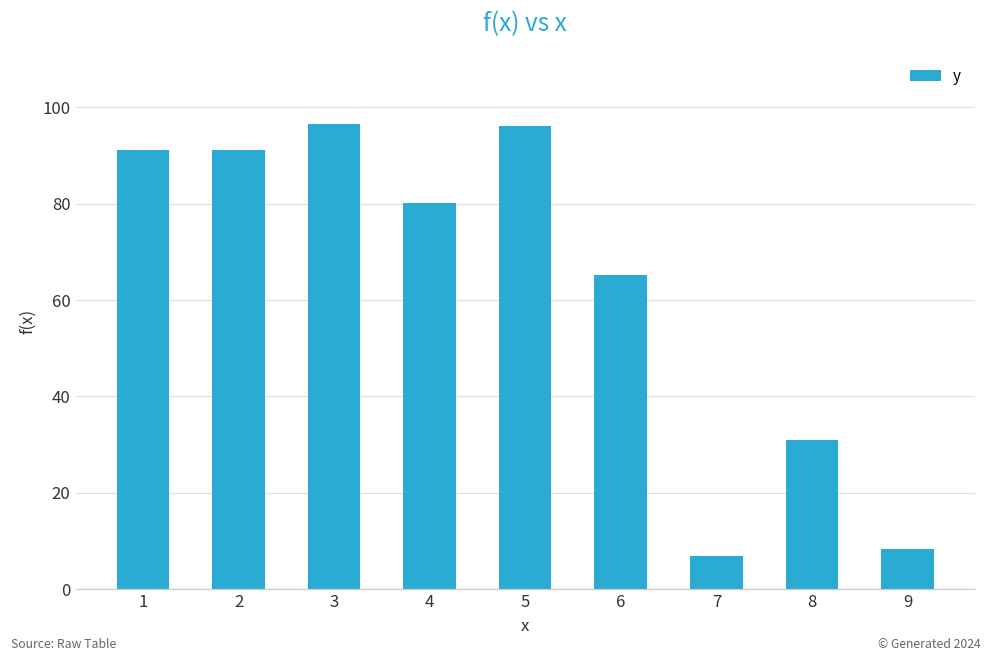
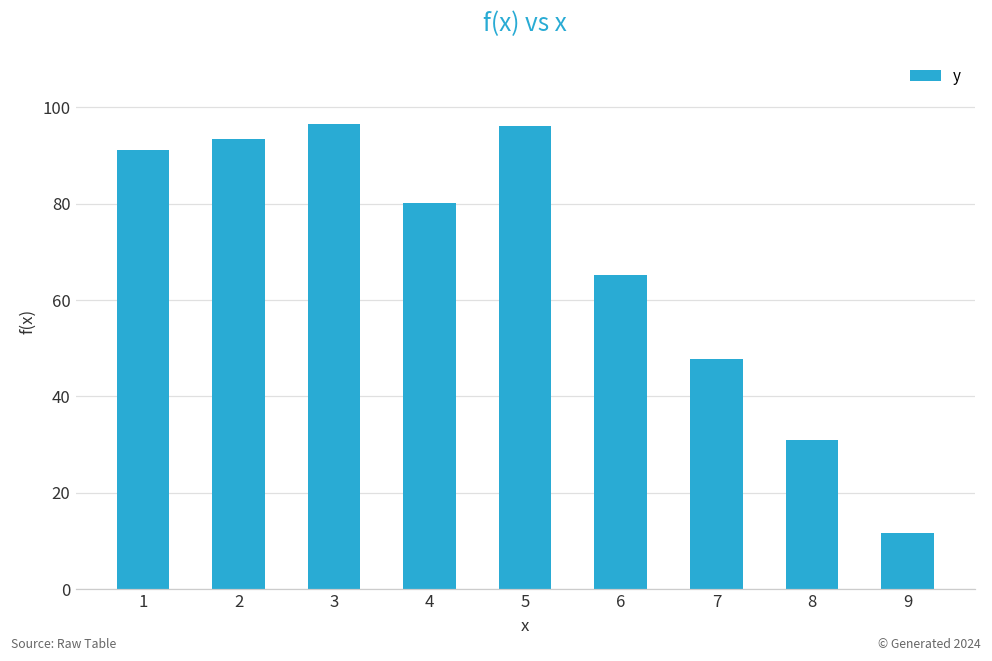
2: 91 -> 93
7: 7 -> 48
9: 8 -> 12
